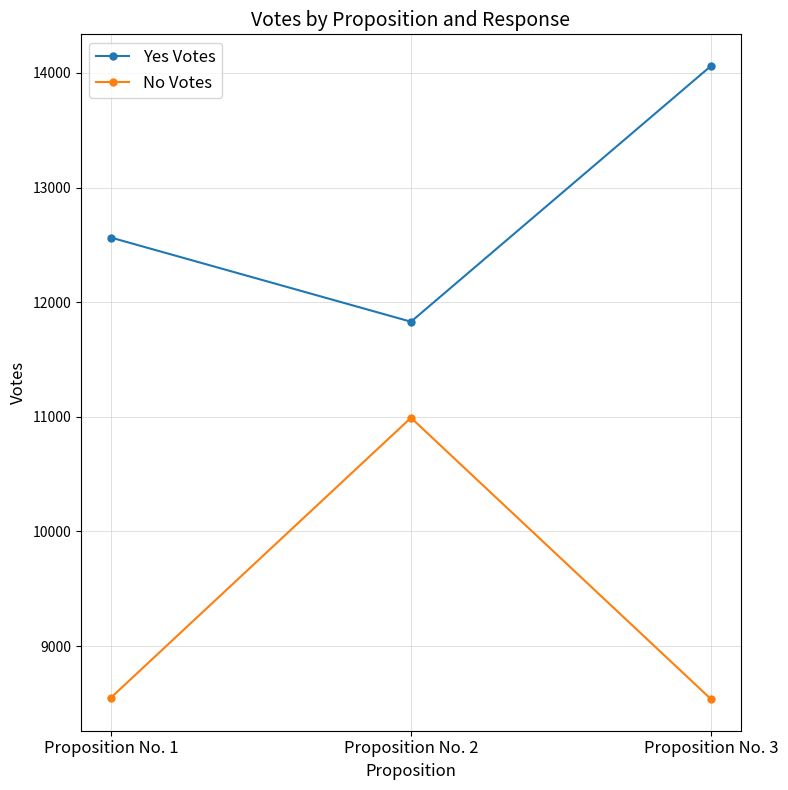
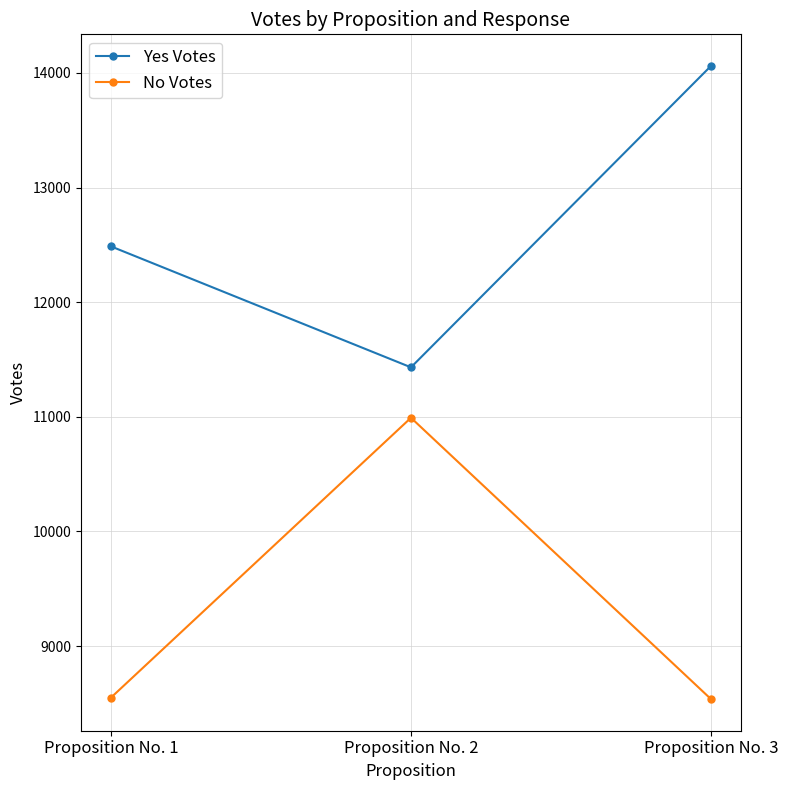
Yes Votes, Proposition No. 1: 12560 -> 12490
Yes Votes, Proposition No. 2: 11830 -> 11430
